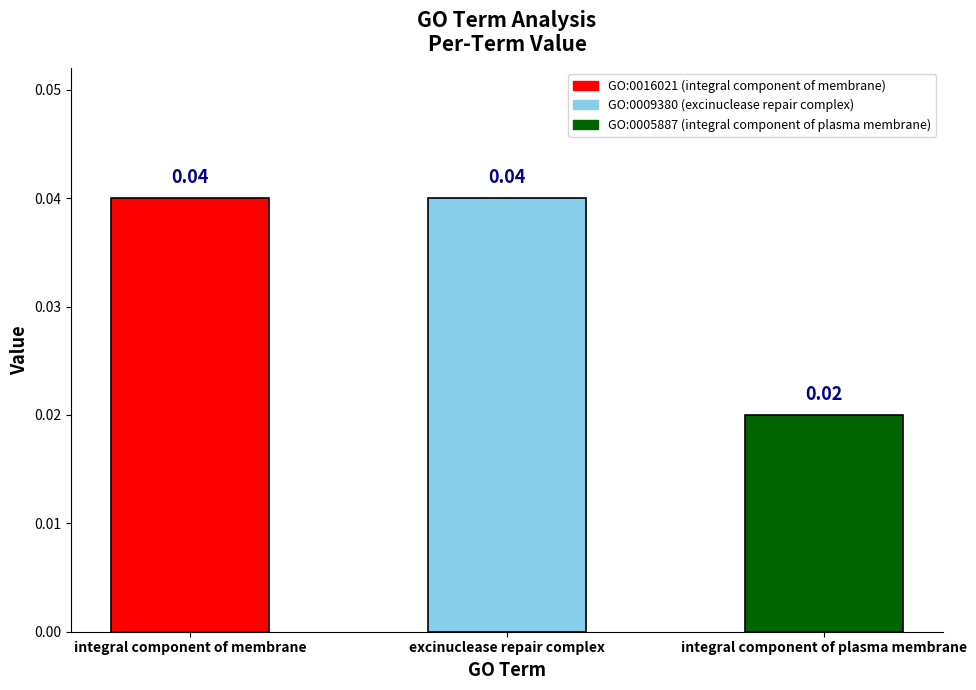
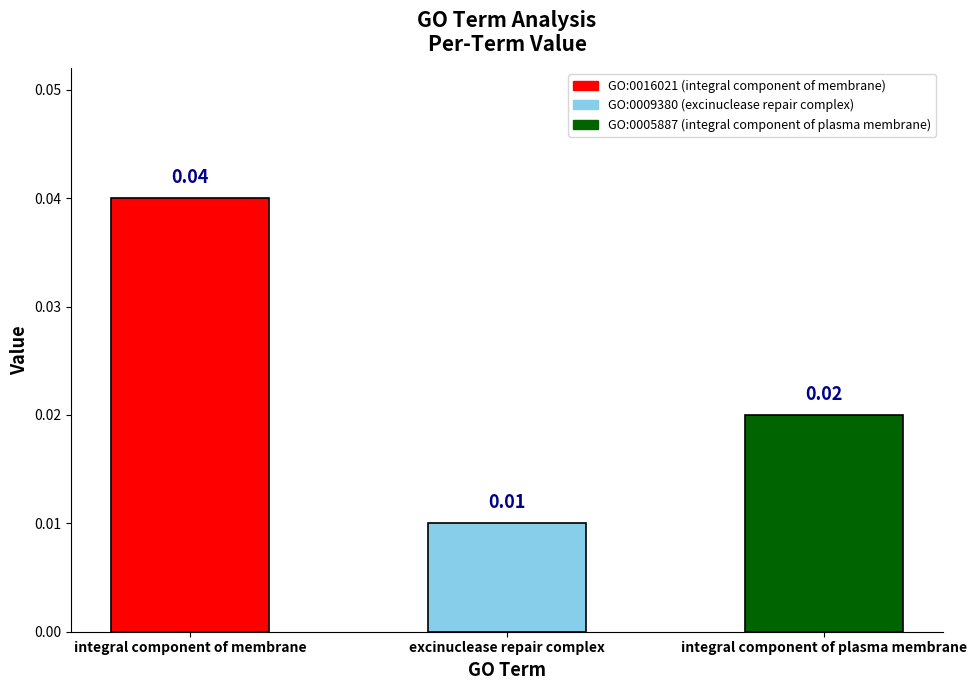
excinuclease repair complex: 0.04 -> 0.01
